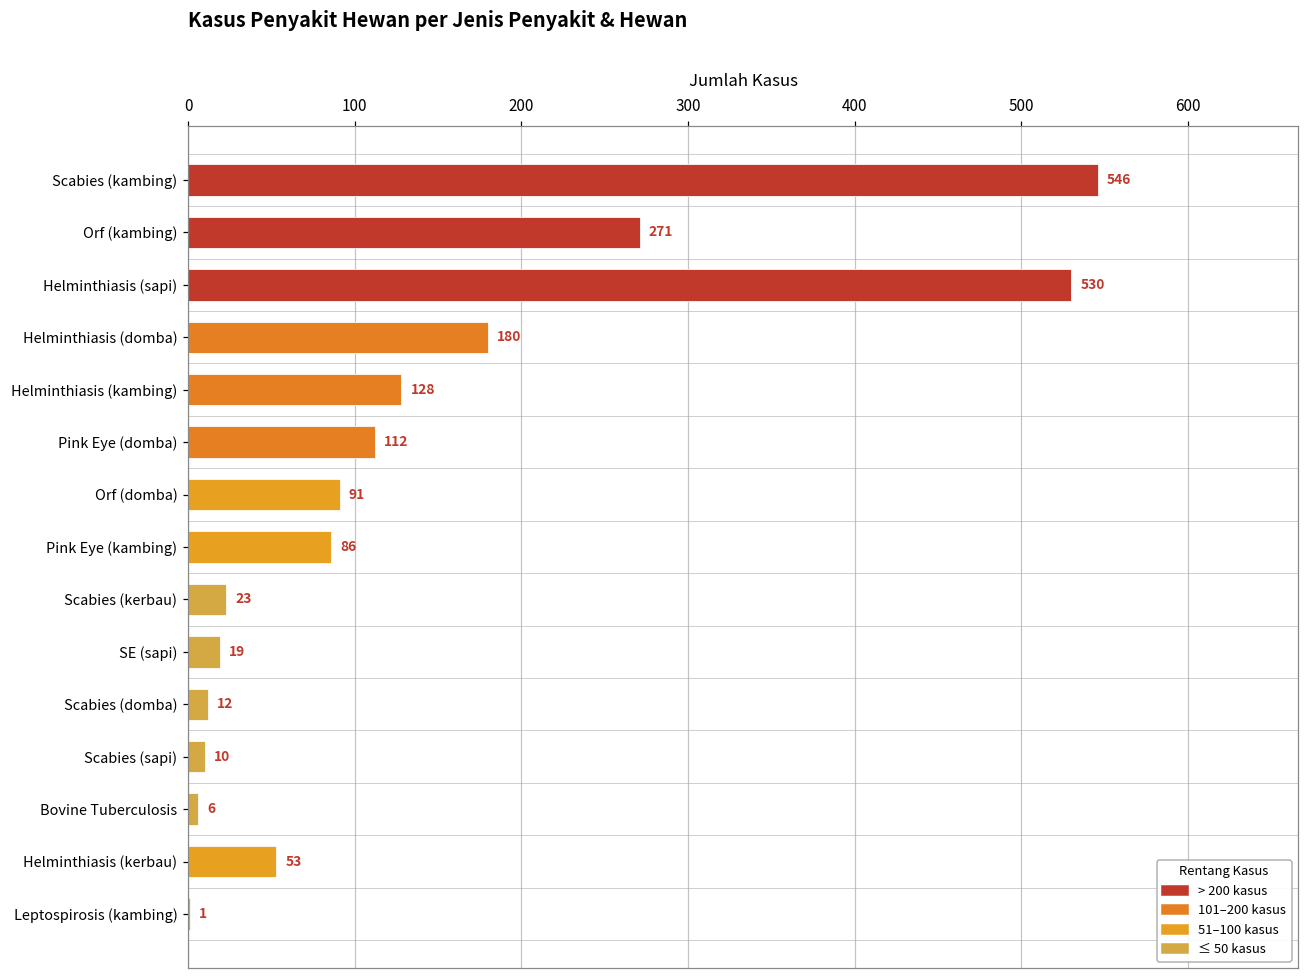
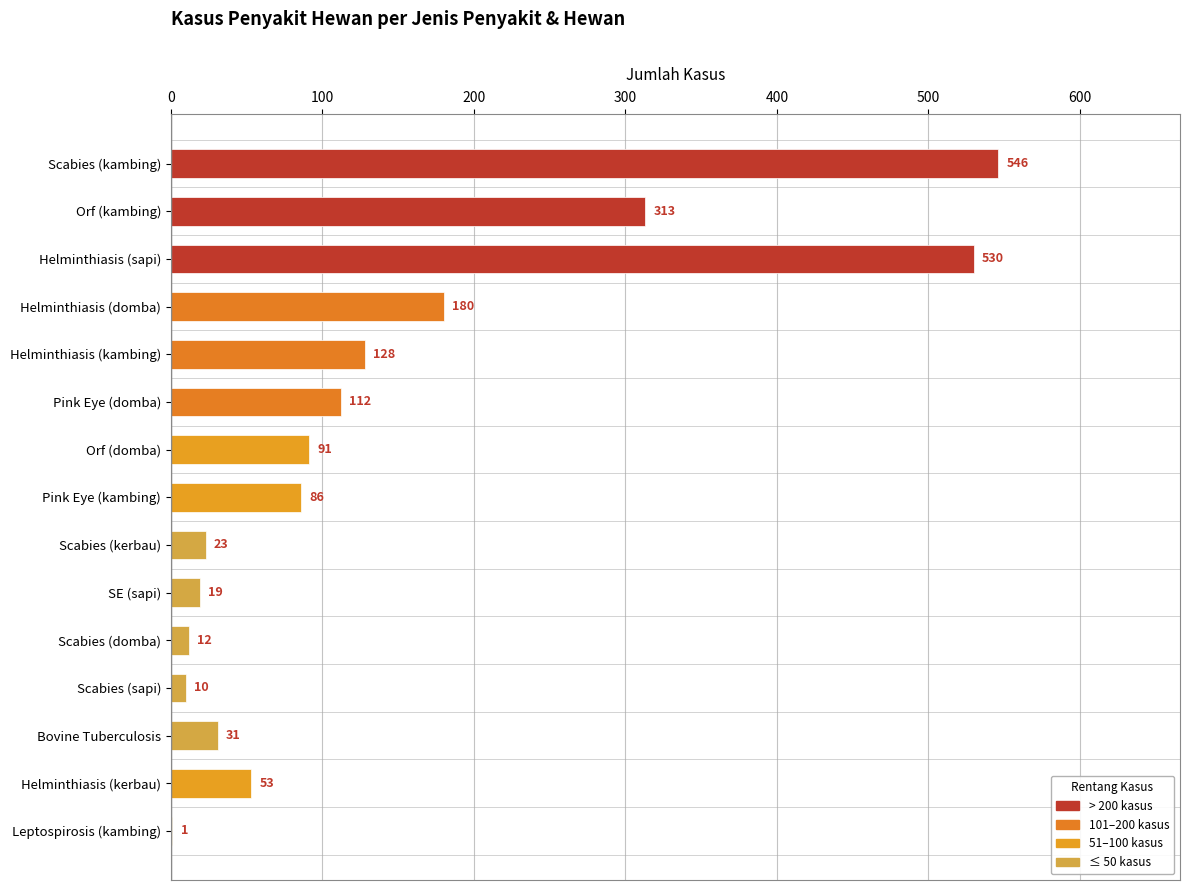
Orf (kambing): 271 -> 313
Bovine Tuberculosis: 6 -> 31
